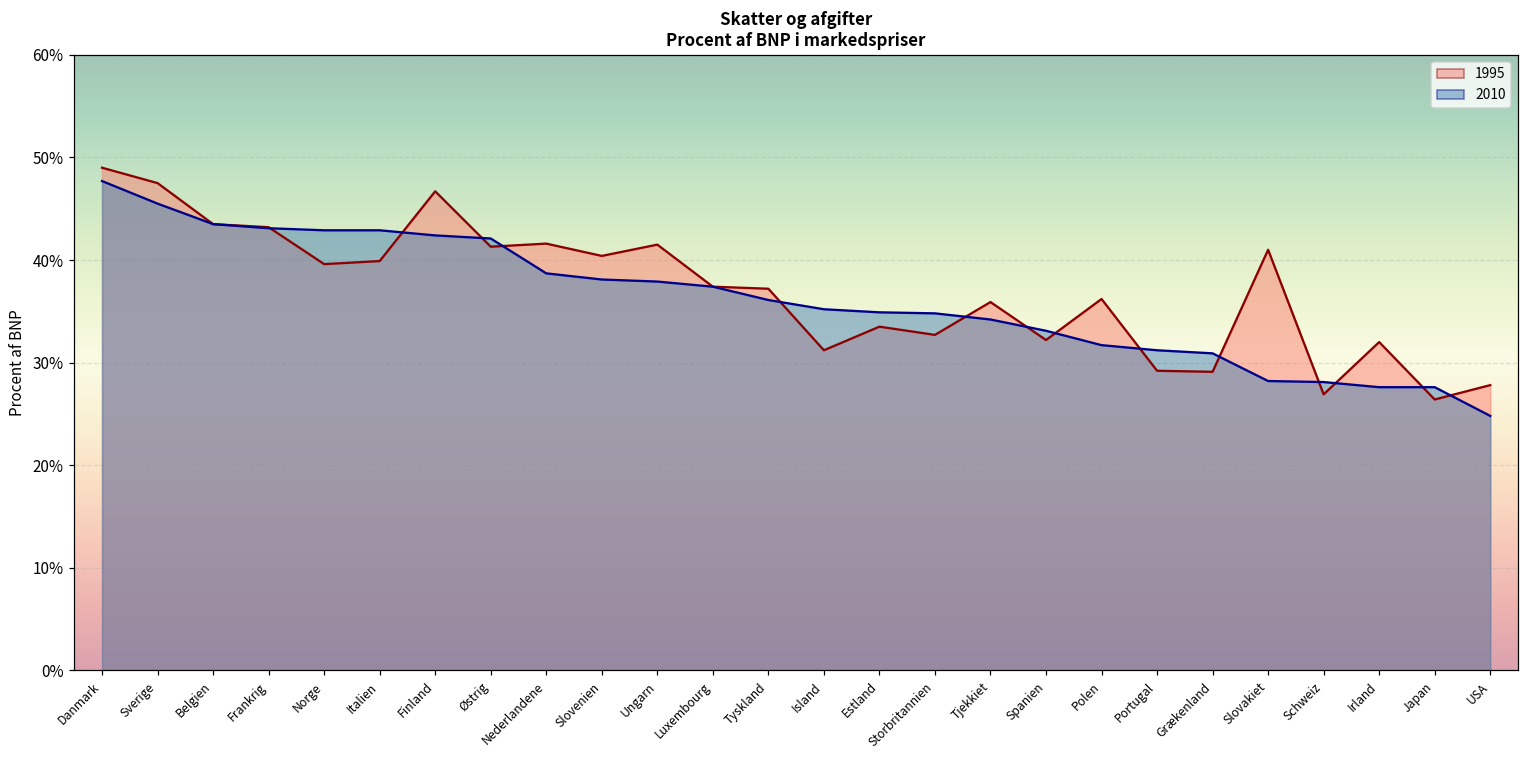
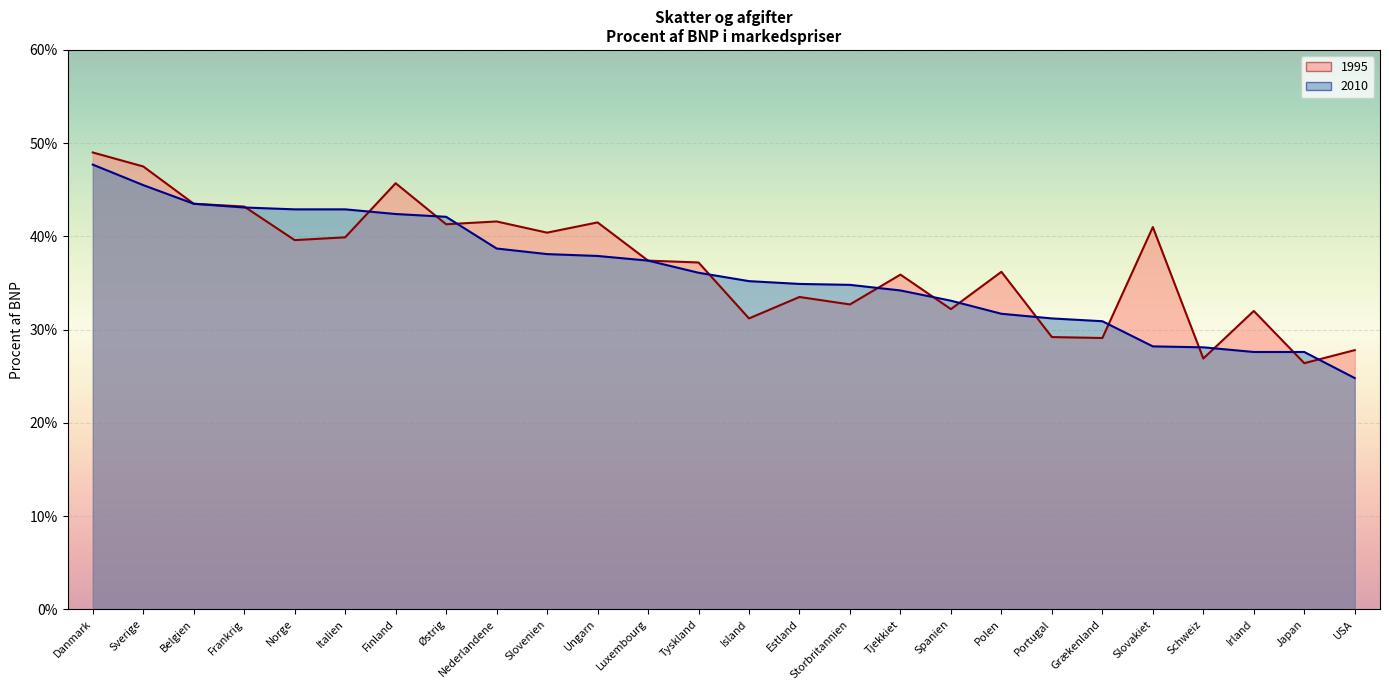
1995, Finland: 47% -> 46%
